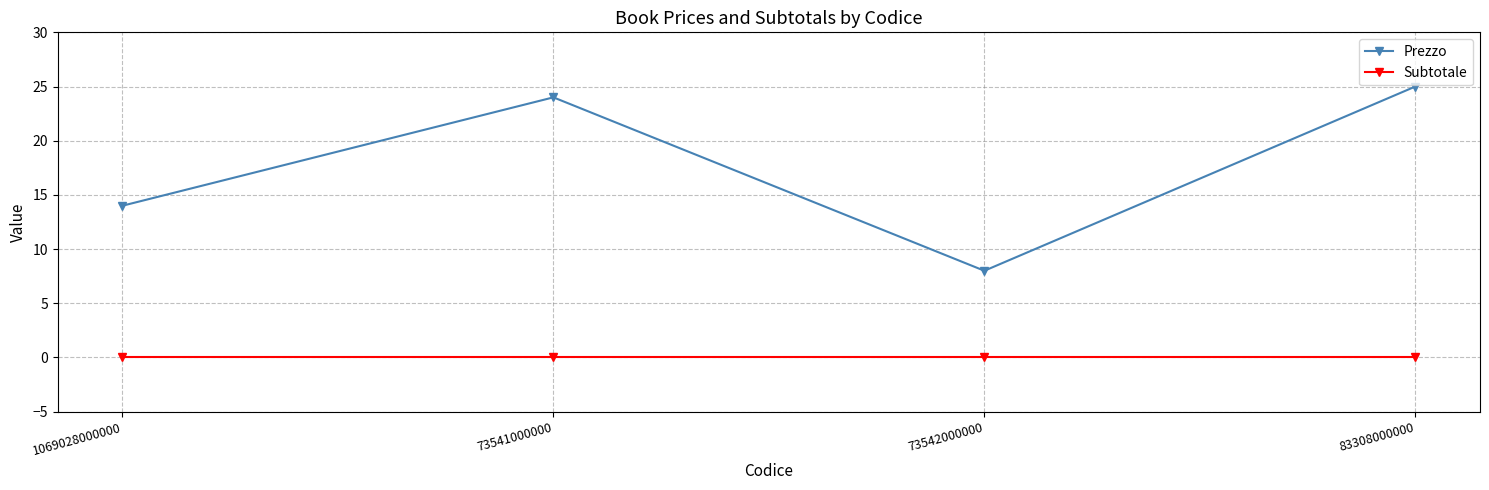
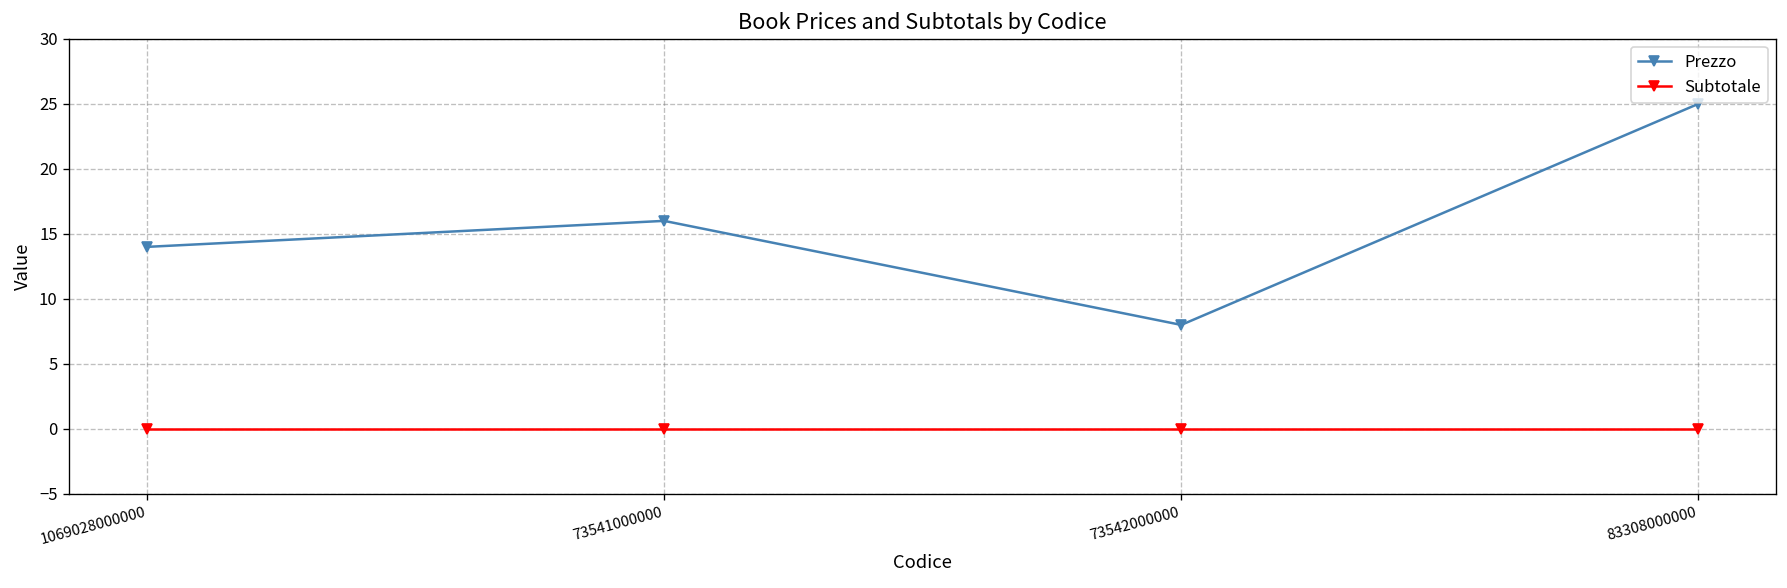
Prezzo, 73541000000: 24 -> 16
